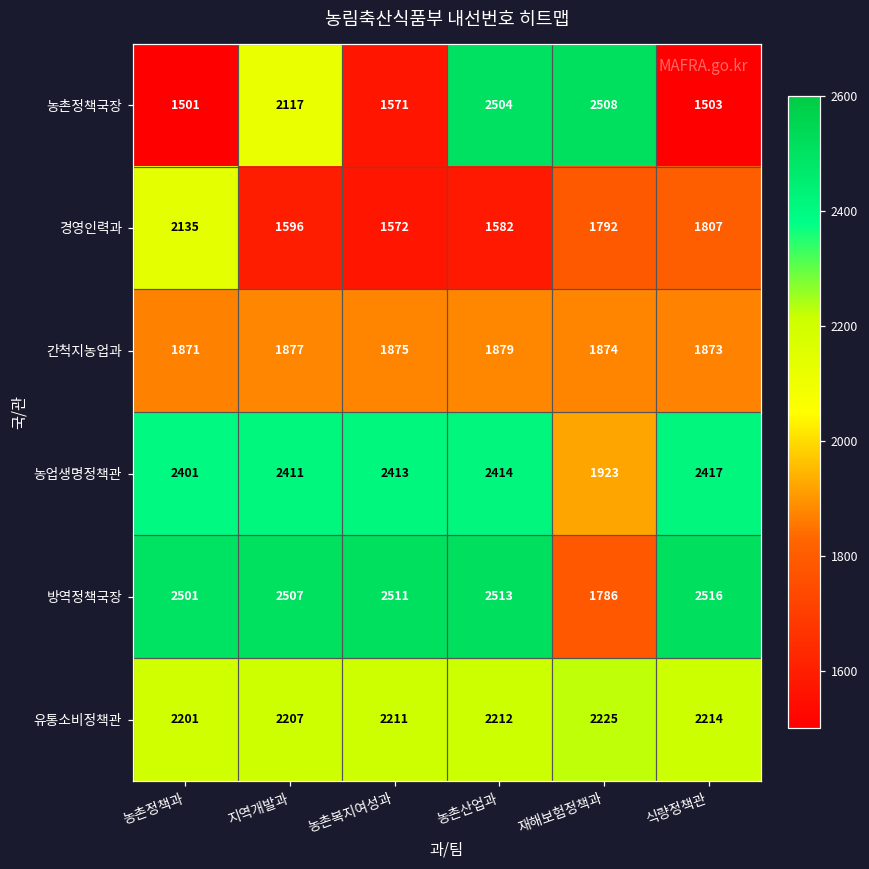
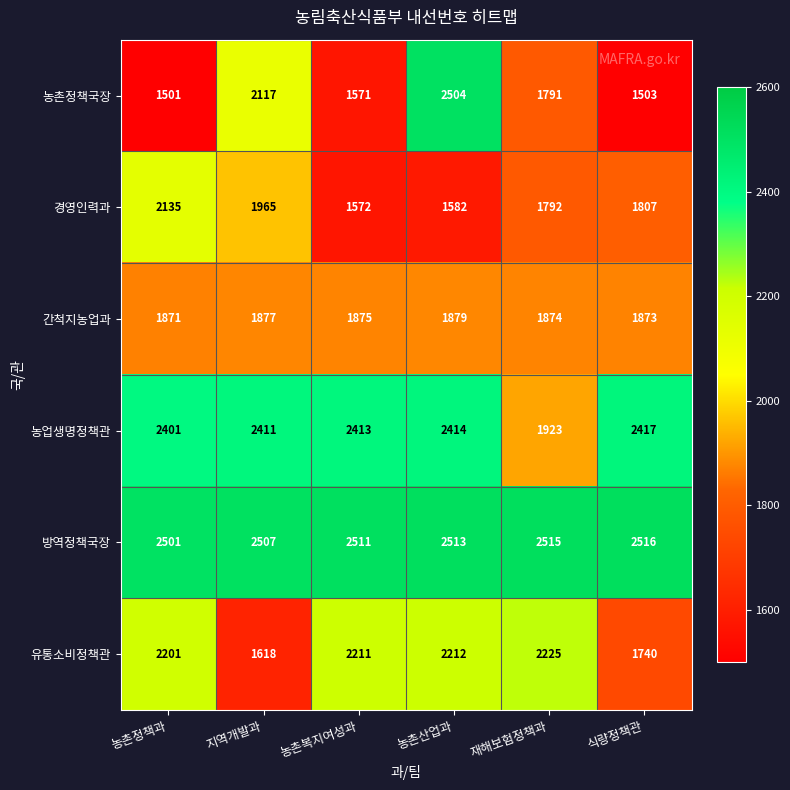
농촌정책국장, 재해보험정책과: 2508 -> 1791
경영인력과, 지역개발과: 1596 -> 1965
방역정책국장, 재해보험정책과: 1786 -> 2515
유통소비정책관, 지역개발과: 2207 -> 1618
유통소비정책관, 식량정책관: 2214 -> 1740
